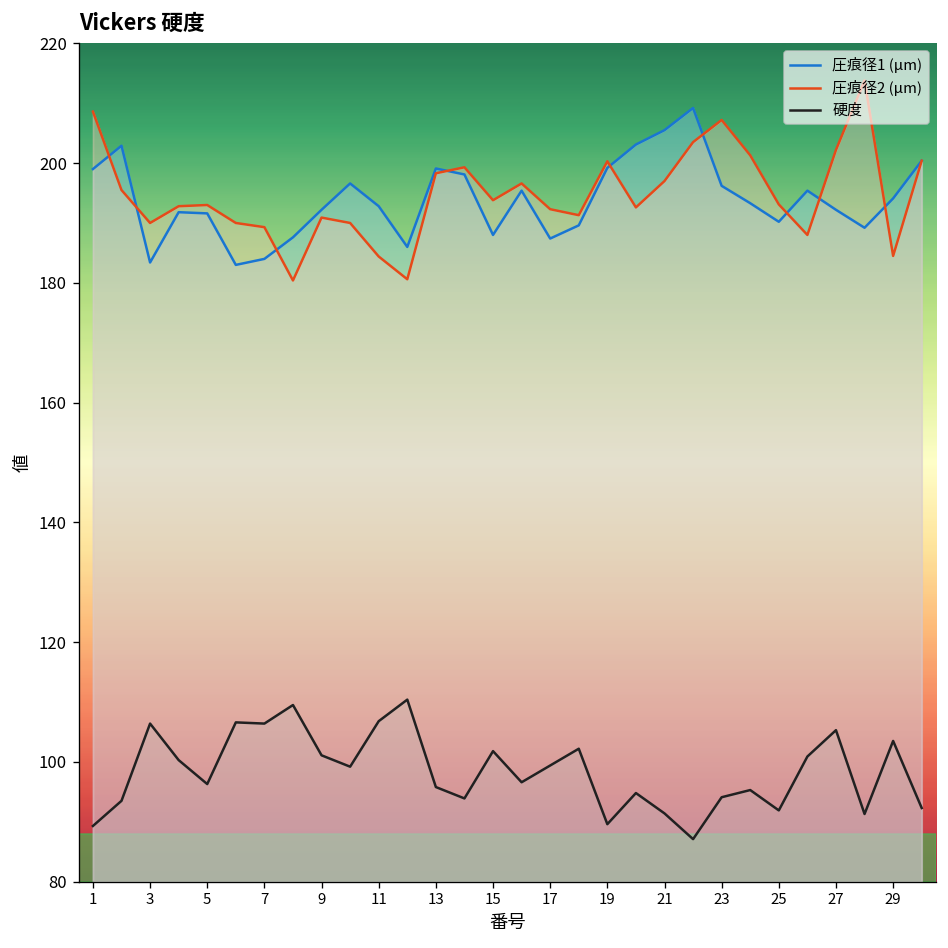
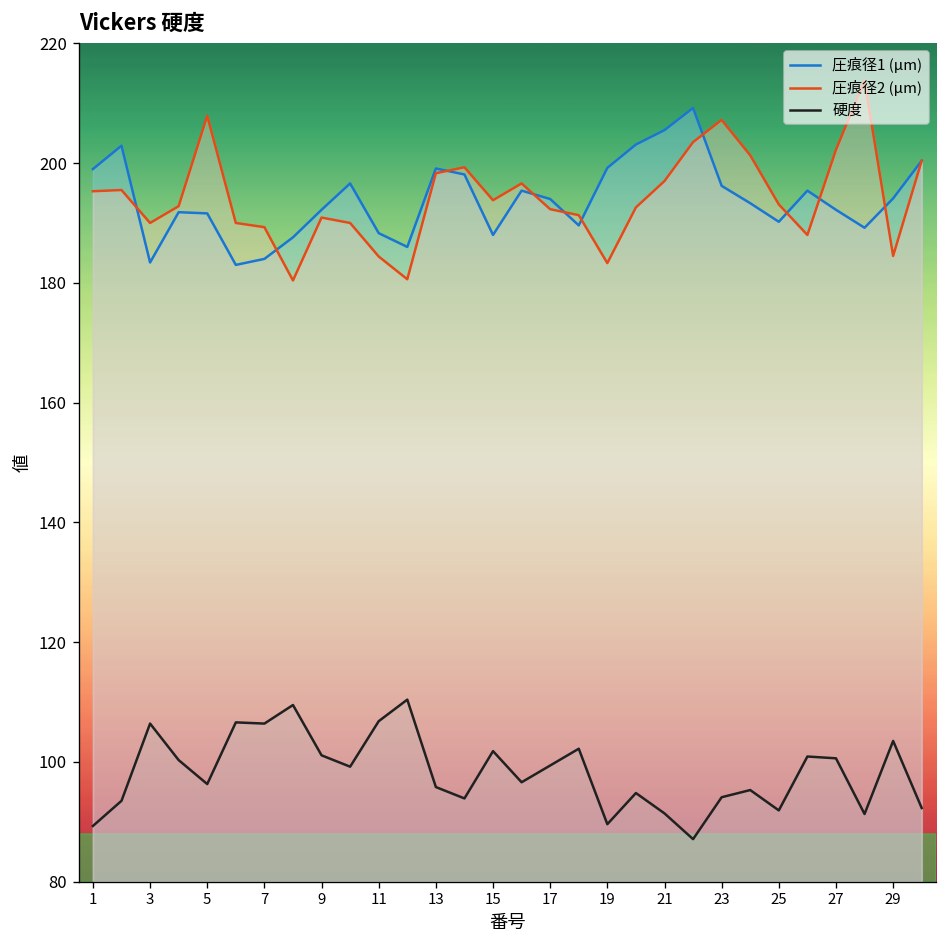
圧痕径2 (μm), 1: 209 -> 195
圧痕径2 (μm), 5: 193 -> 208
圧痕径1 (μm), 11: 193 -> 188
圧痕径1 (μm), 17: 187 -> 194
圧痕径2 (μm), 19: 200 -> 183
硬度, 27: 105 -> 101
